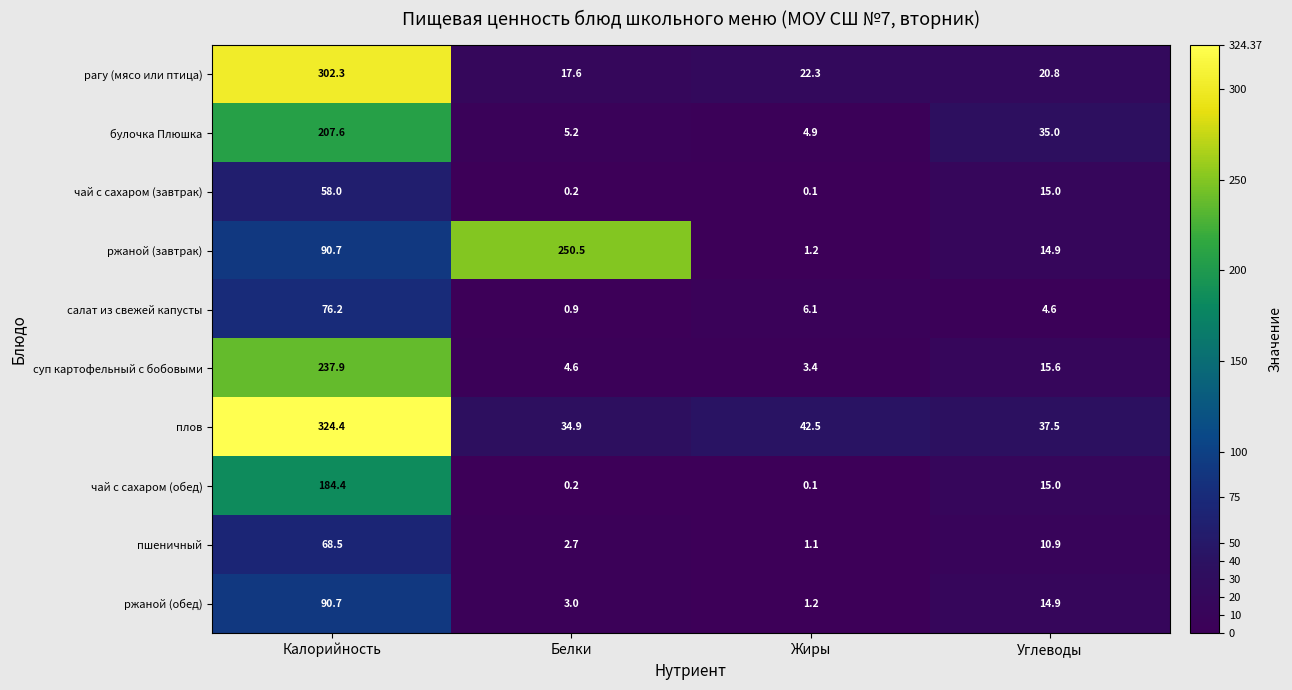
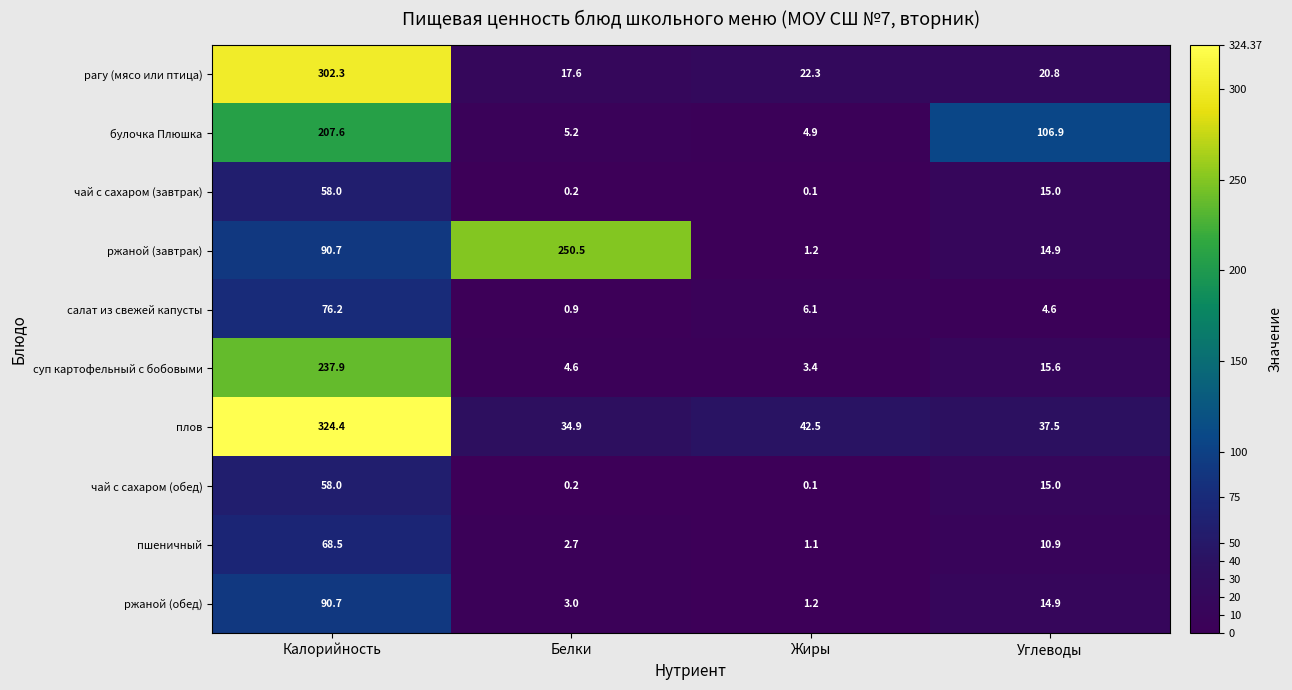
булочка Плюшка, Углеводы: 35.0 -> 106.9
чай с сахаром (обед), Калорийность: 184.4 -> 58.0
